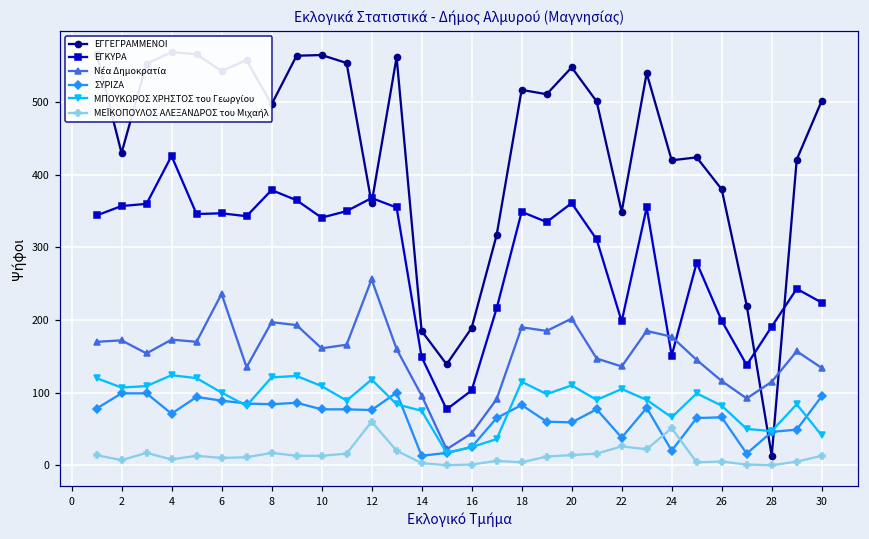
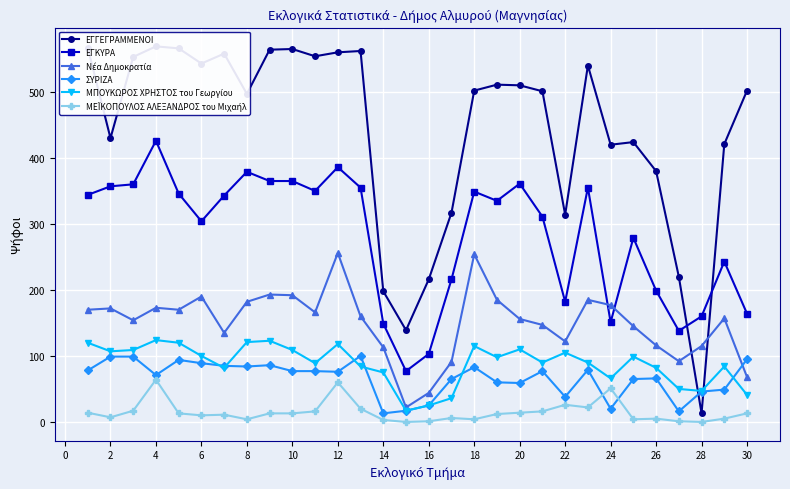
ΜΕΪΚΟΠΟΥΛΟΣ ΑΛΕΞΑΝΔΡΟΣ του Μιχαήλ, 4: 10 -> 60
ΕΓΚΥΡΑ, 6: 350 -> 300
Νέα Δημοκρατία, 6: 240 -> 190
Νέα Δημοκρατία, 8: 200 -> 180
ΜΕΪΚΟΠΟΥΛΟΣ ΑΛΕΞΑΝΔΡΟΣ του Μιχαήλ, 8: 20 -> 0
ΕΓΚΥΡΑ, 10: 340 -> 370
Νέα Δημοκρατία, 10: 160 -> 190
ΕΓΓΕΓΡΑΜΜΕΝΟΙ, 12: 360 -> 560
ΕΓΚΥΡΑ, 12: 370 -> 390
ΕΓΓΕΓΡΑΜΜΕΝΟΙ, 14: 190 -> 200
Νέα Δημοκρατία, 14: 100 -> 110
ΕΓΓΕΓΡΑΜΜΕΝΟΙ, 16: 190 -> 220
ΕΓΓΕΓΡΑΜΜΕΝΟΙ, 18: 520 -> 500
Νέα Δημοκρατία, 18: 190 -> 250
ΕΓΓΕΓΡΑΜΜΕΝΟΙ, 20: 550 -> 510
Νέα Δημοκρατία, 20: 200 -> 160
ΕΓΓΕΓΡΑΜΜΕΝΟΙ, 22: 350 -> 310
ΕΓΚΥΡΑ, 22: 200 -> 180
Νέα Δημοκρατία, 22: 140 -> 120
ΕΓΚΥΡΑ, 28: 190 -> 160
ΕΓΚΥΡΑ, 30: 220 -> 160
Νέα Δημοκρατία, 30: 130 -> 70
